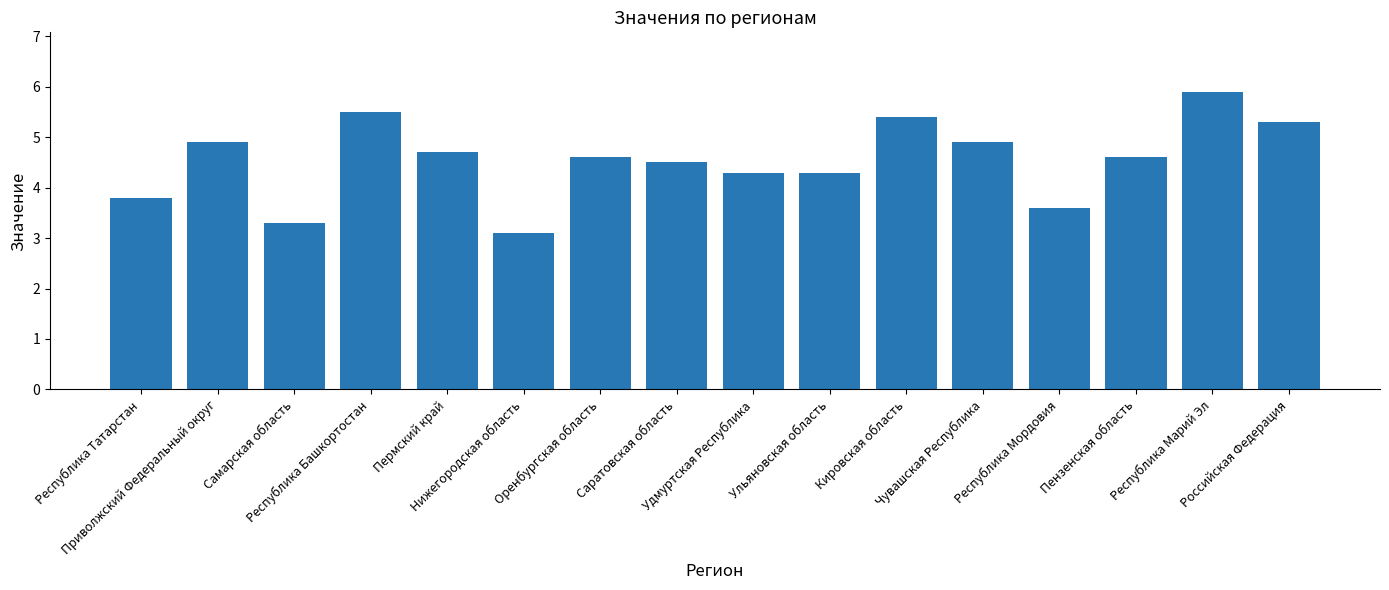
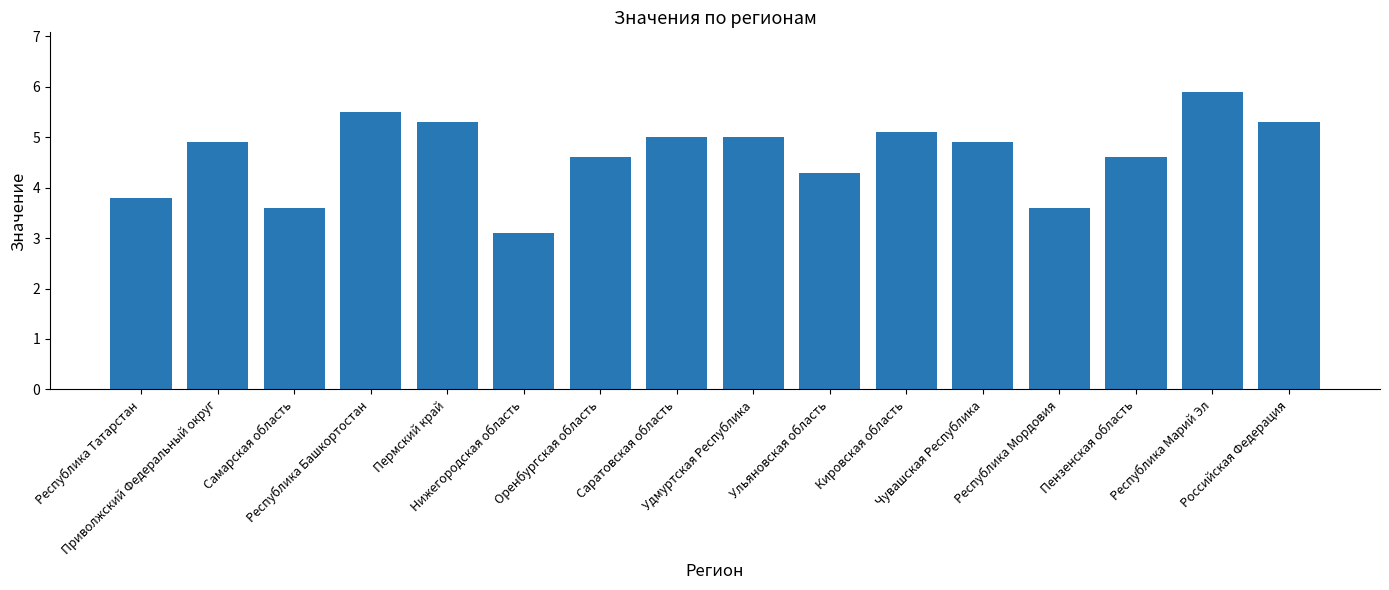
Самарская область: 3.3 -> 3.6
Пермский край: 4.7 -> 5.3
Саратовская область: 4.5 -> 5.0
Удмуртская Республика: 4.3 -> 5.0
Кировская область: 5.4 -> 5.1
